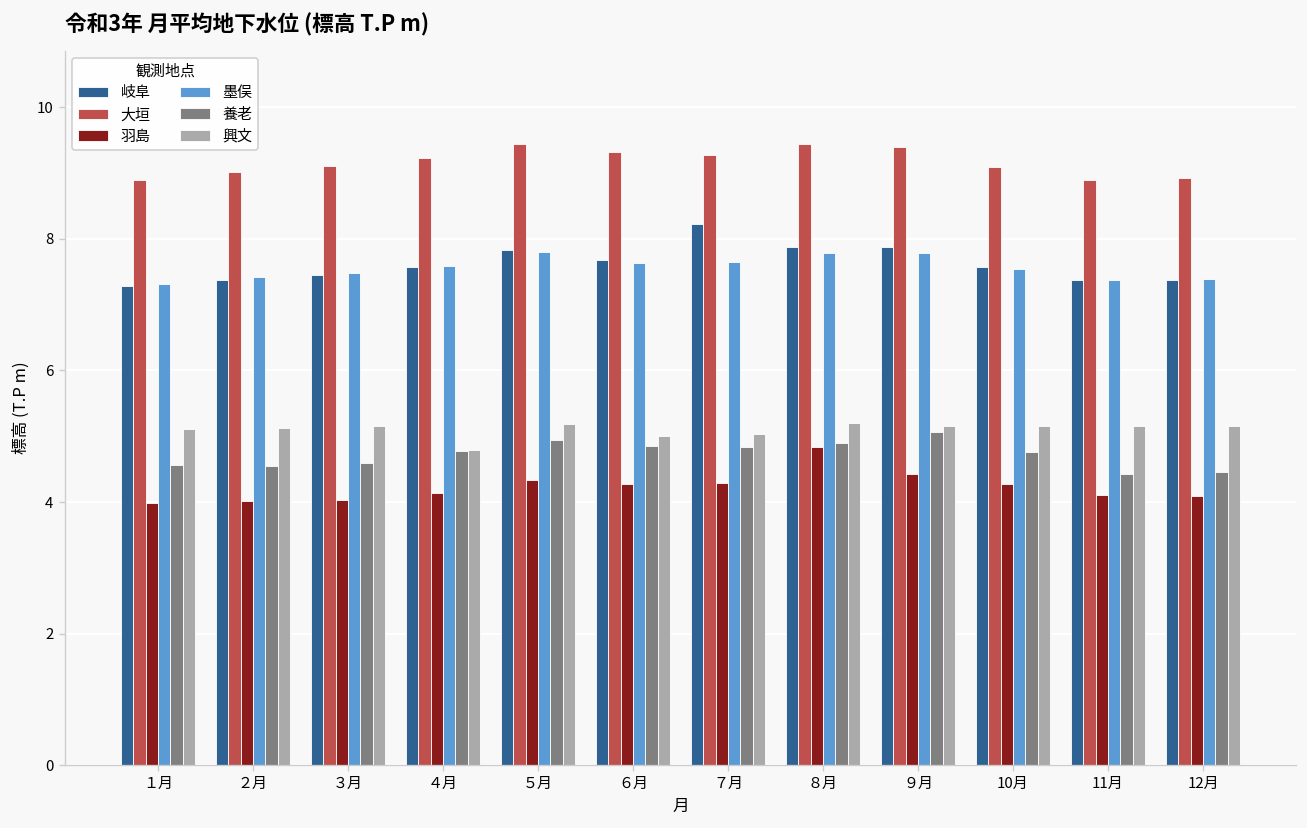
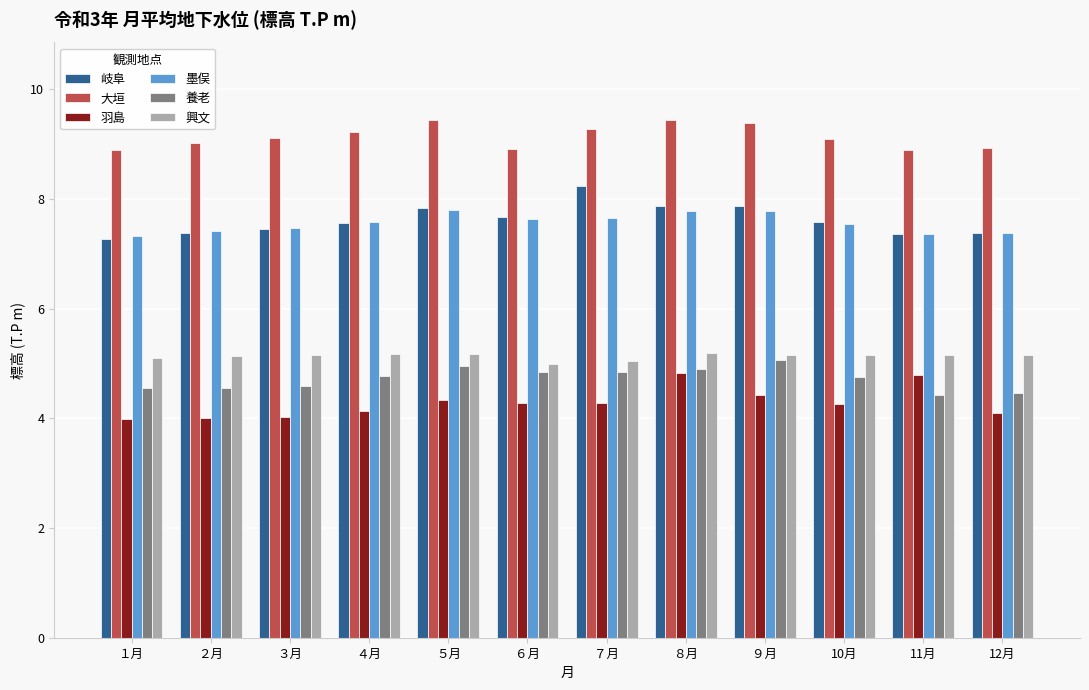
興文, ４月: 4.8 -> 5.2
大垣, ６月: 9.3 -> 8.9
羽島, 11月: 4.1 -> 4.8
